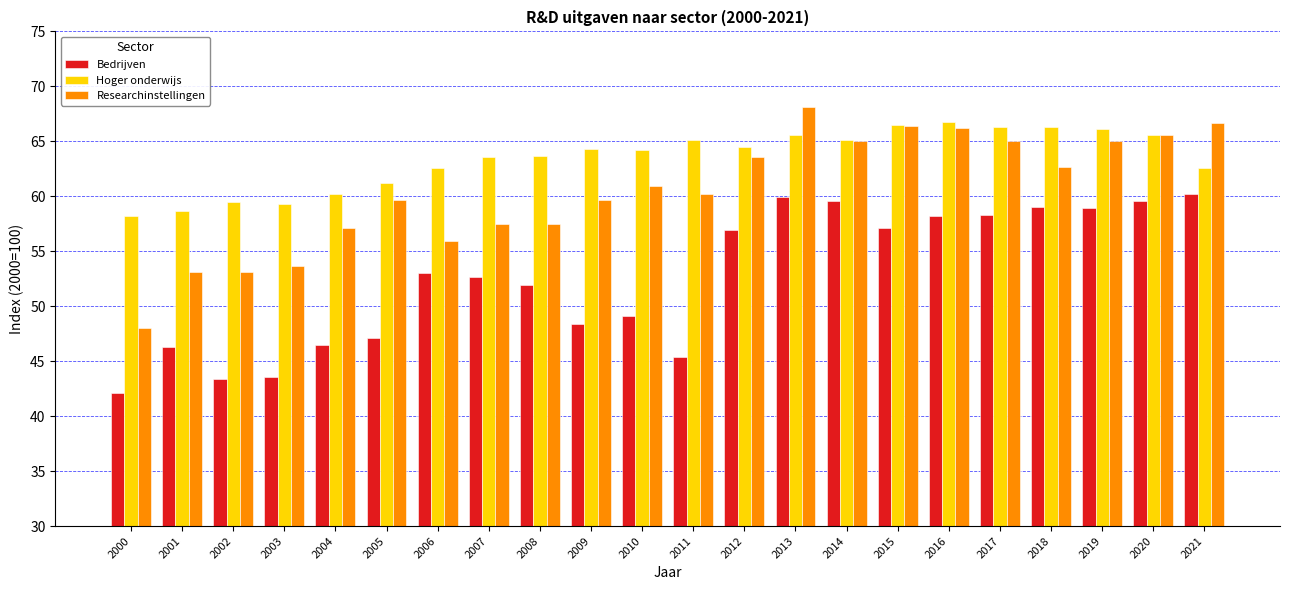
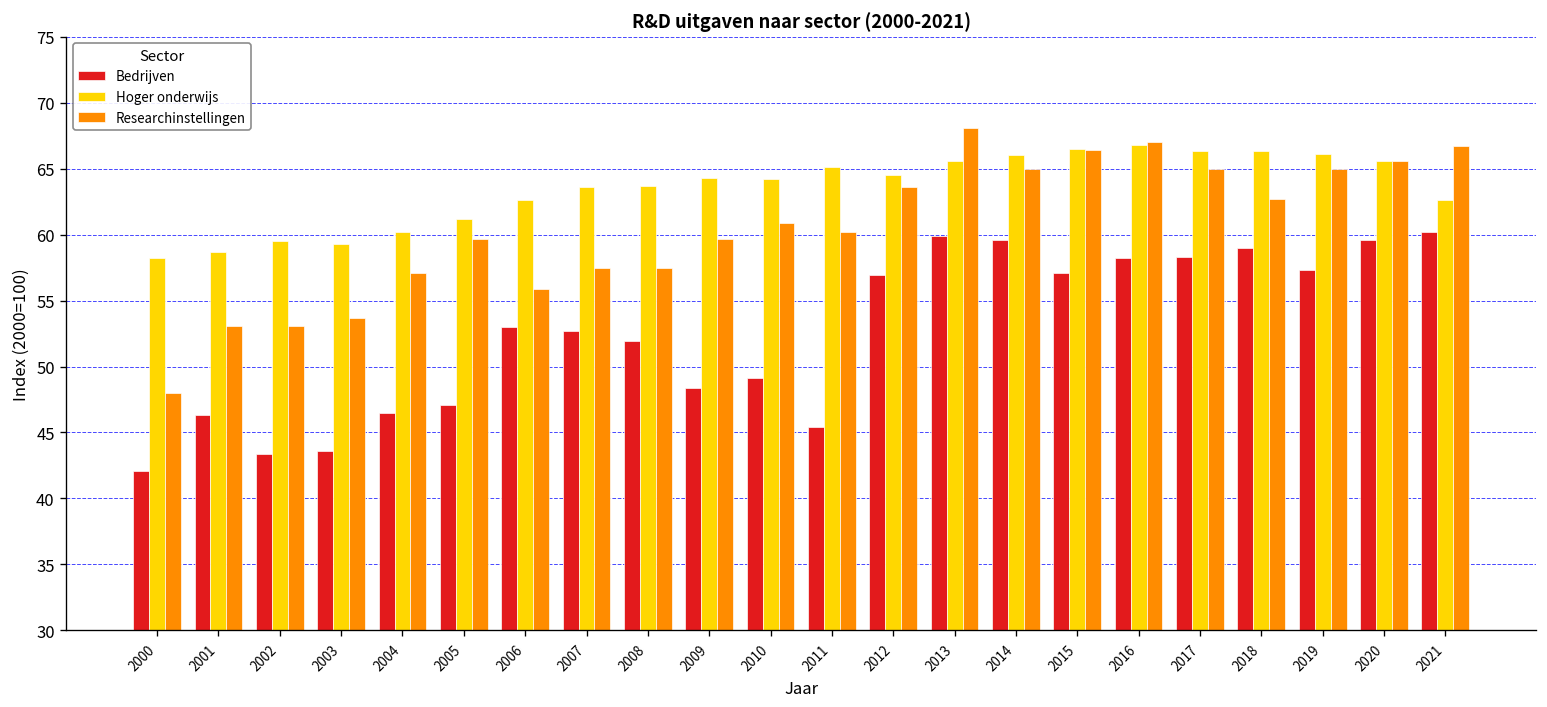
Hoger onderwijs, 2014: 65.1 -> 66.0
Researchinstellingen, 2016: 66.2 -> 67.0
Bedrijven, 2019: 58.9 -> 57.3
